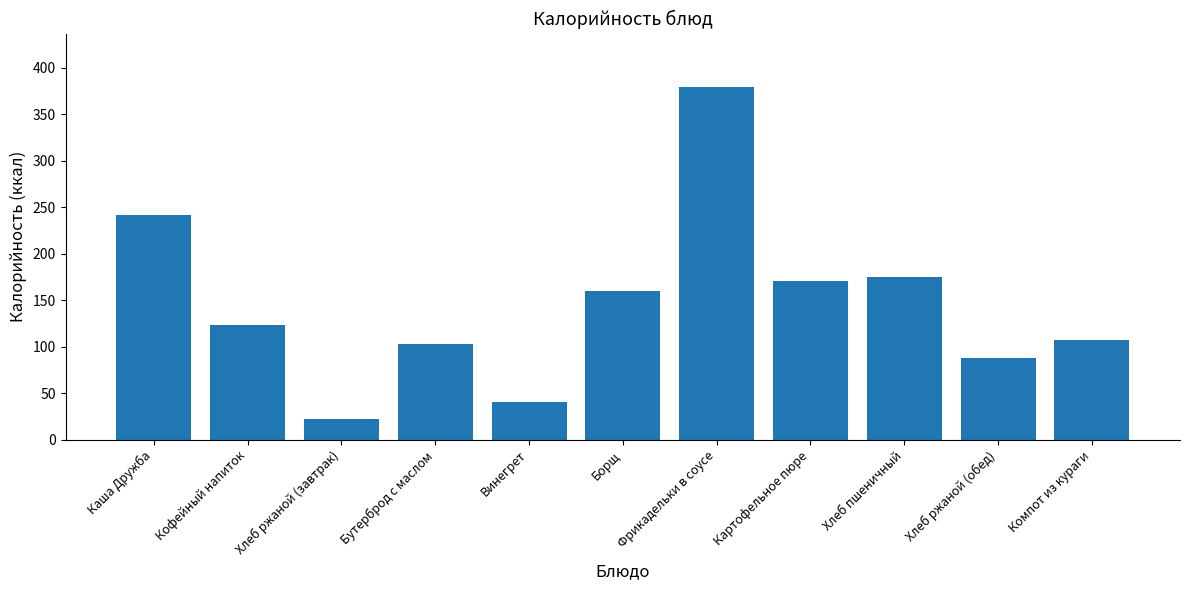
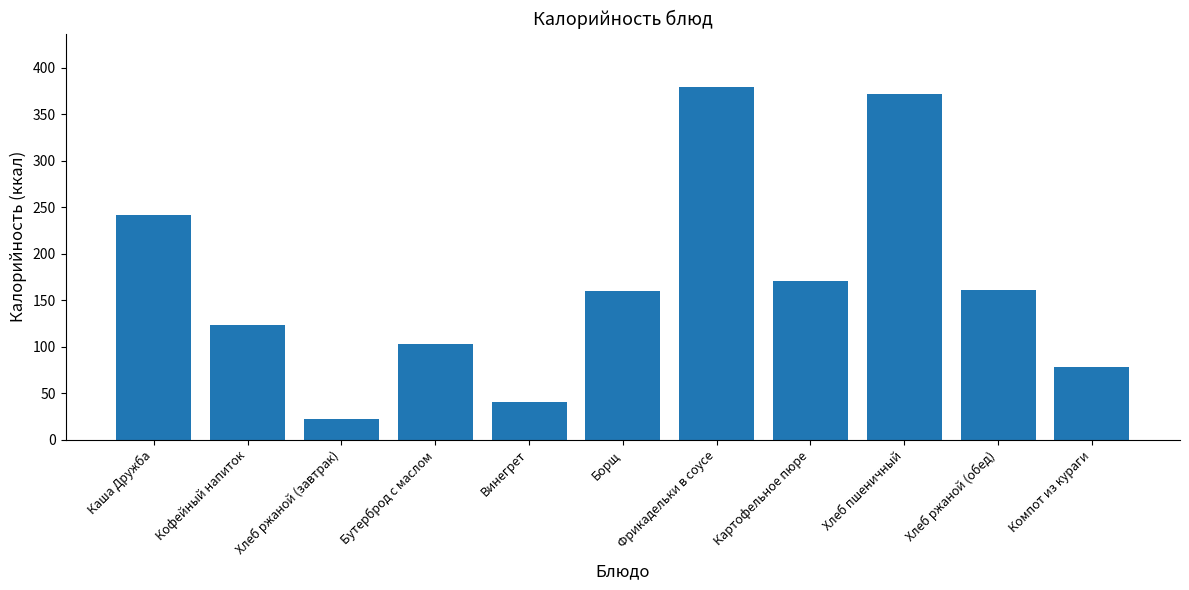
Хлеб пшеничный: 180 -> 370
Хлеб ржаной (обед): 90 -> 160
Компот из кураги: 110 -> 80
